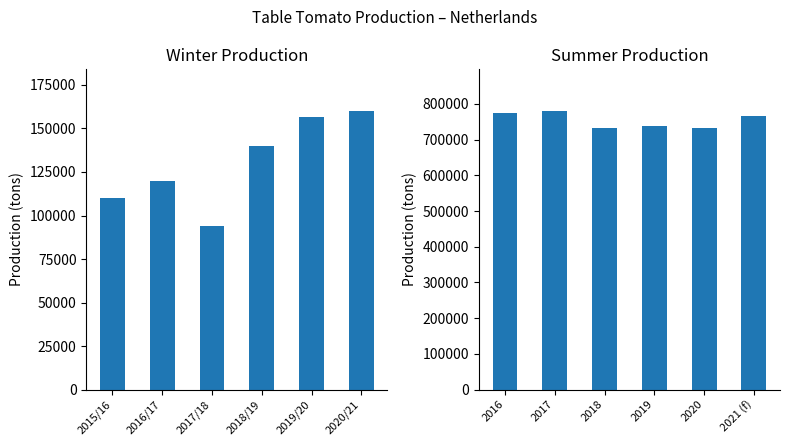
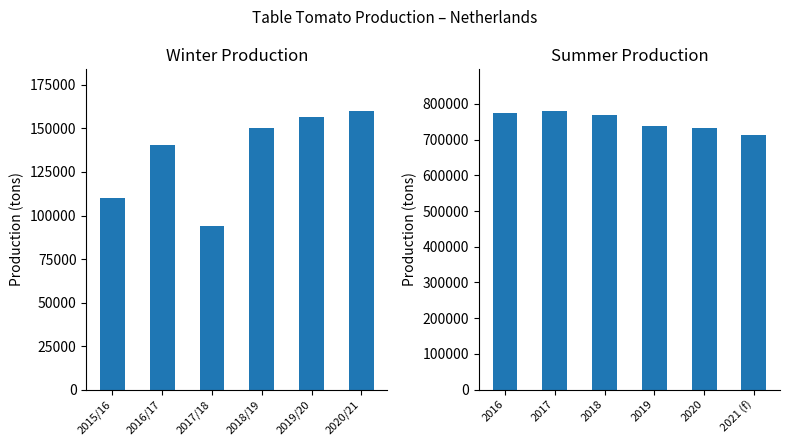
Winter Production, 2016/17: 120000 -> 140000
Winter Production, 2018/19: 140000 -> 150000
Summer Production, 2018: 730000 -> 770000
Summer Production, 2021 (f): 770000 -> 710000
